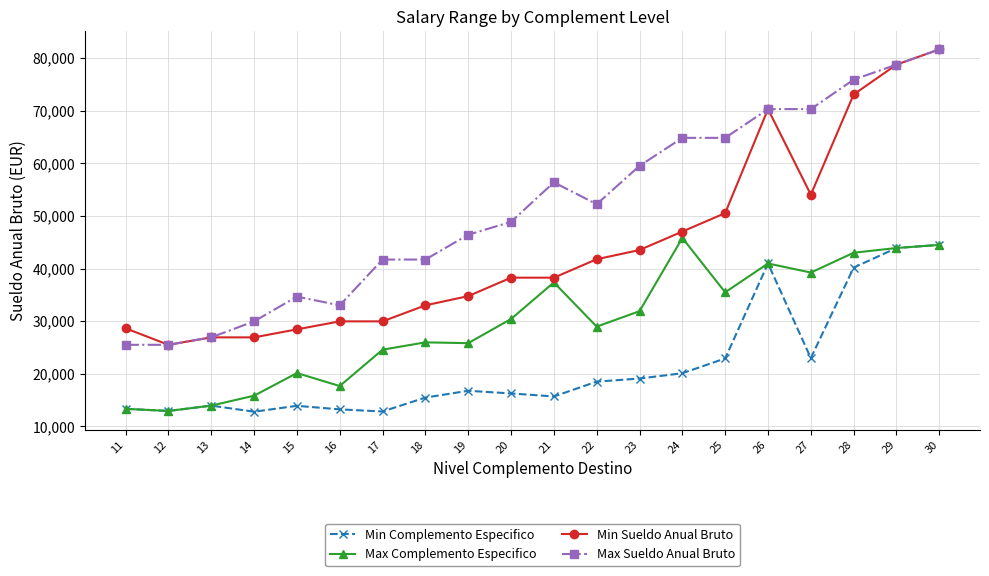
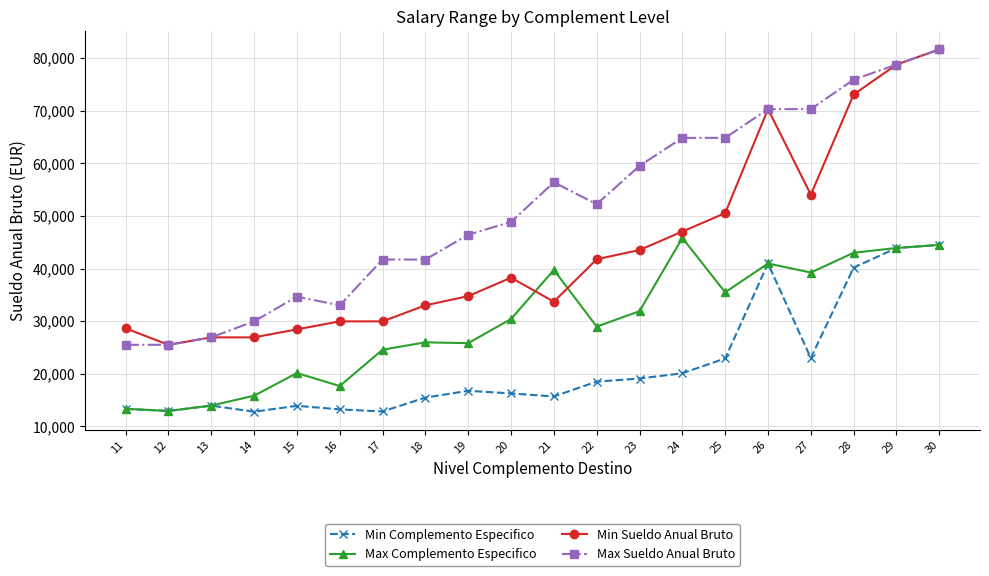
Max Complemento Especifico, 21: 37,000 -> 40,000
Min Sueldo Anual Bruto, 21: 38,000 -> 34,000
